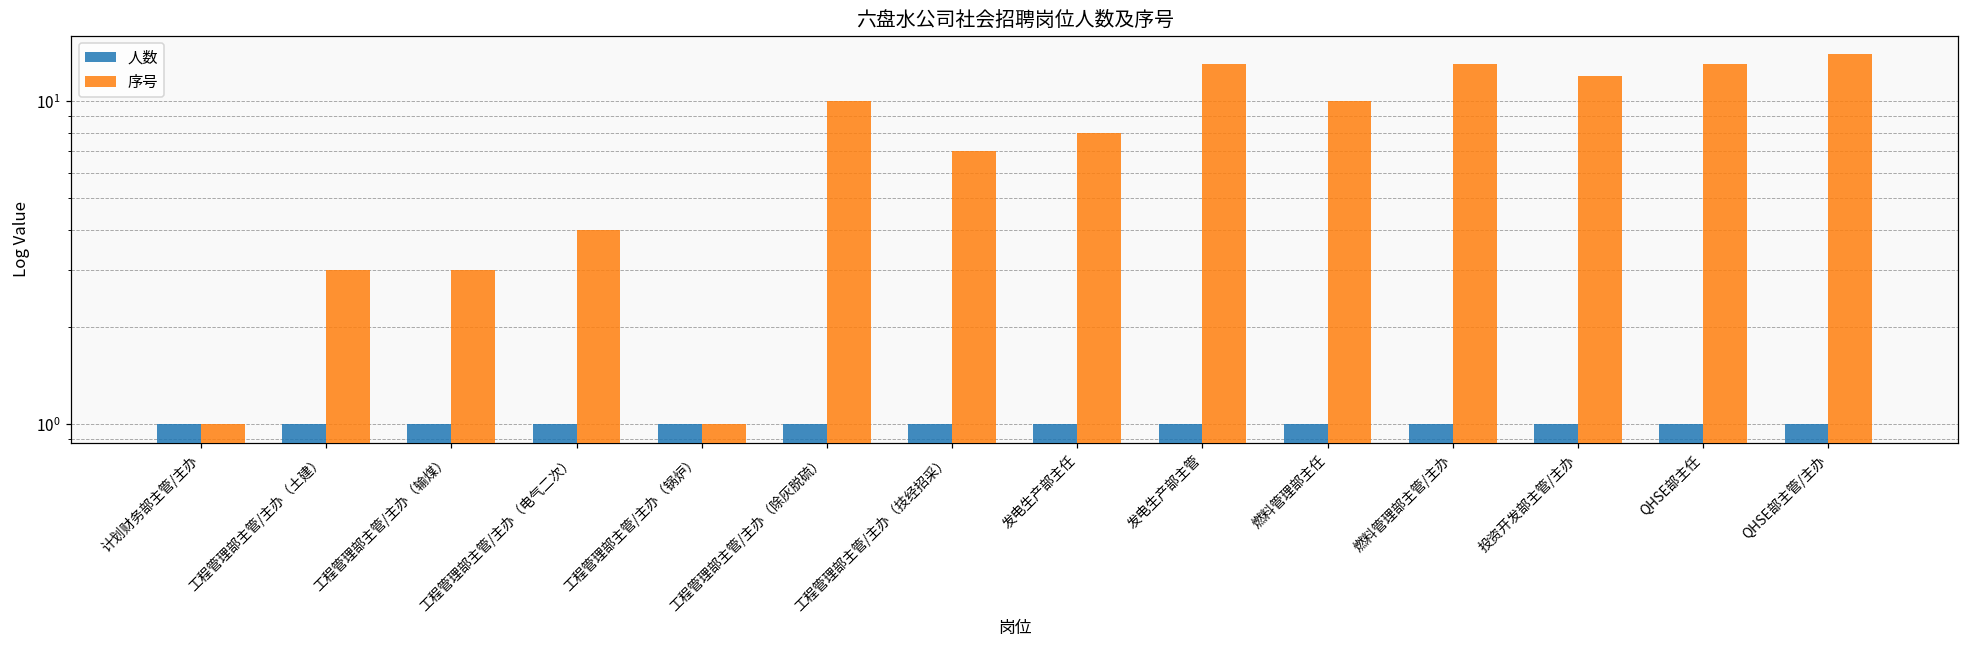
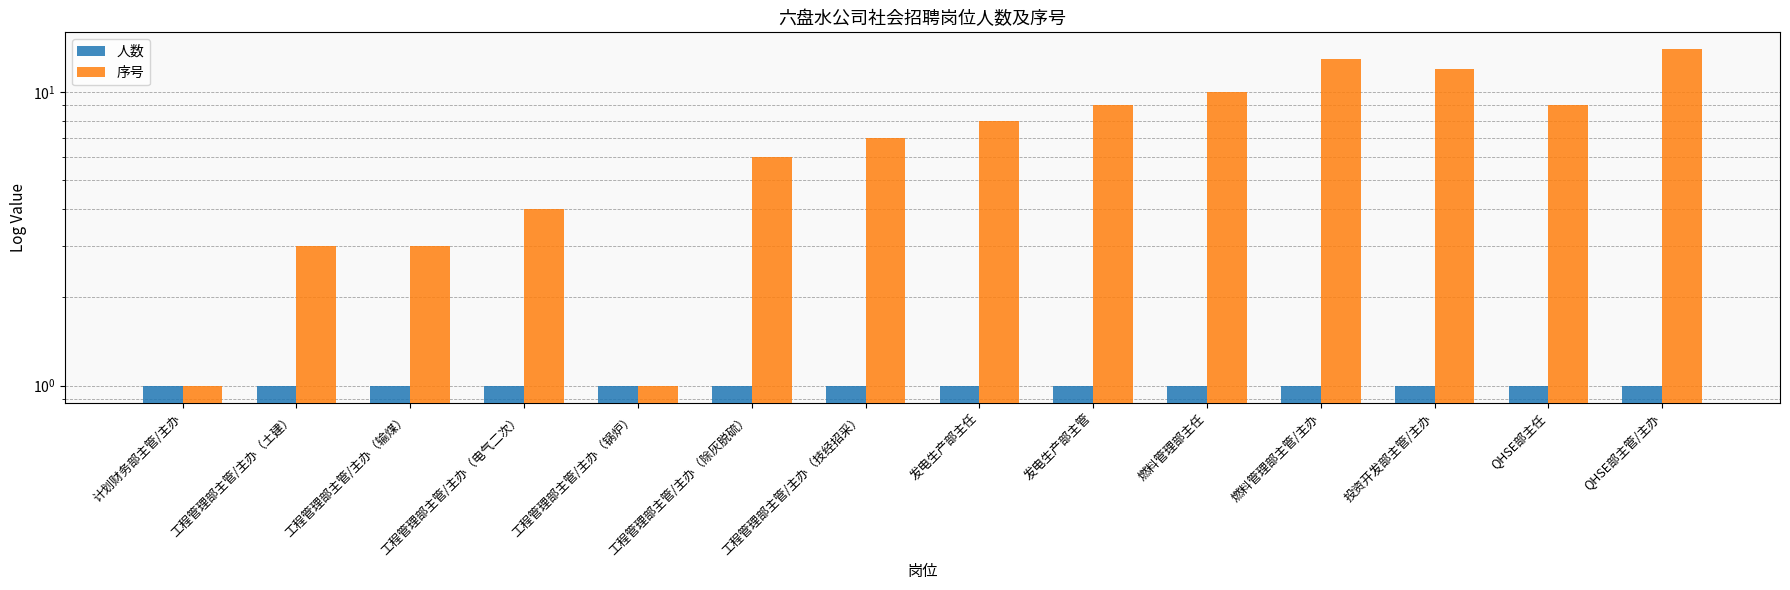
序号, 工程管理部主管/主办（除灰脱硫）: 10 -> 6
序号, 发电生产部主管: 13 -> 9
序号, QHSE部主任: 13 -> 9
